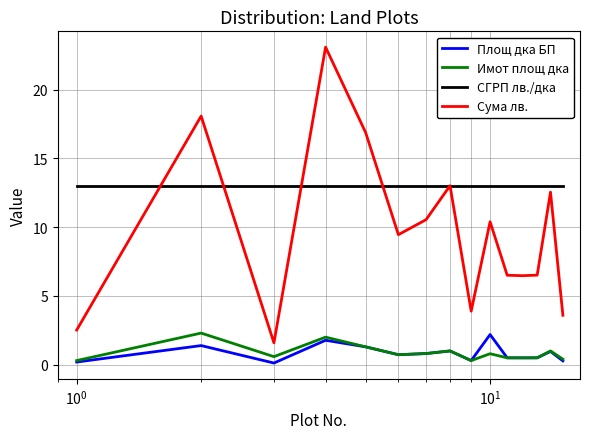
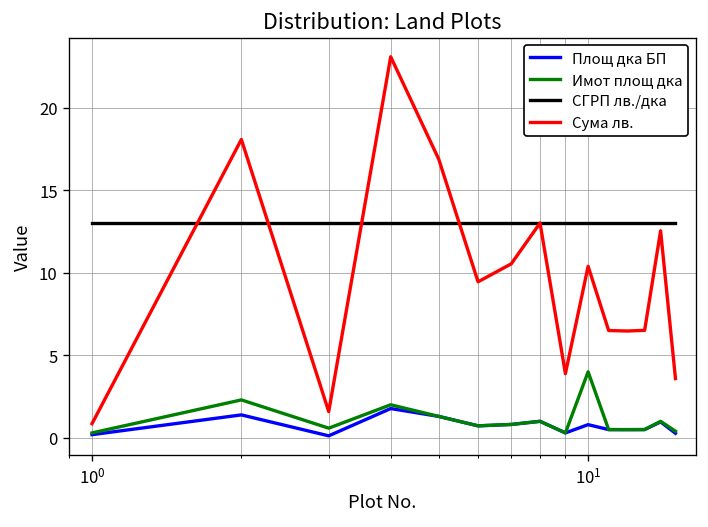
Сума лв., 10^0: 2.5 -> 0.9
Площ дка БП, 10^1: 2.2 -> 0.8
Имот площ дка, 10^1: 0.8 -> 4.0
